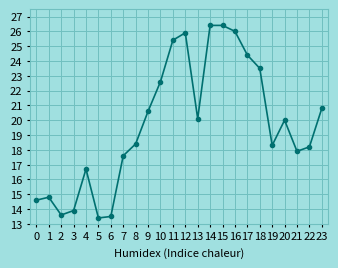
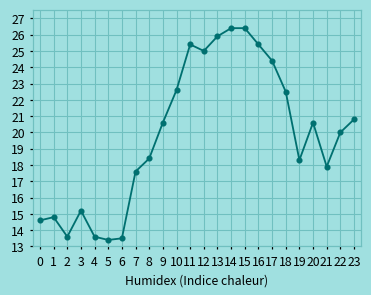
3: 13.9 -> 15.2
4: 16.7 -> 13.6
12: 25.9 -> 25.0
13: 20.1 -> 25.9
16: 26.0 -> 25.4
18: 23.5 -> 22.5
20: 20.0 -> 20.6
22: 18.2 -> 20.0
